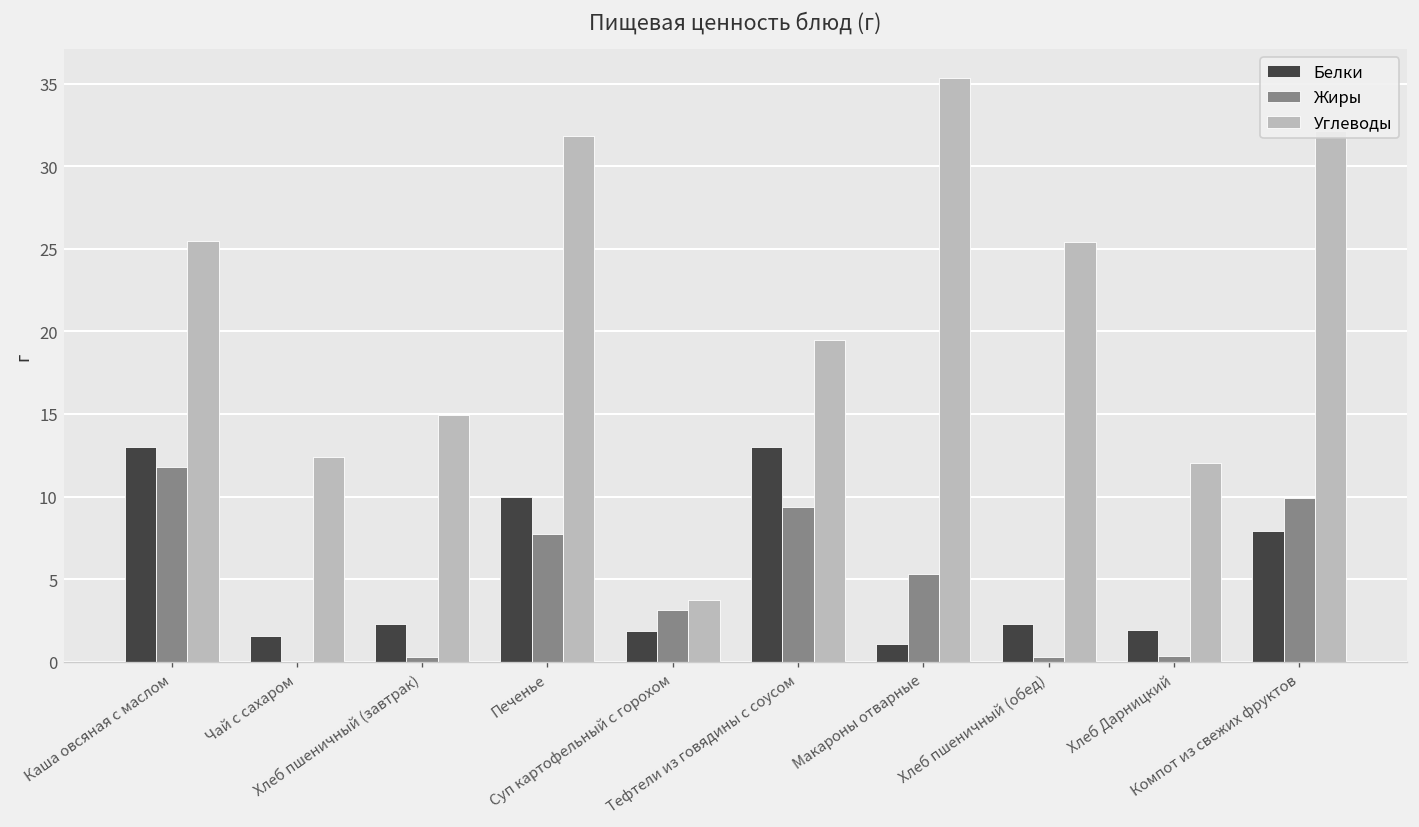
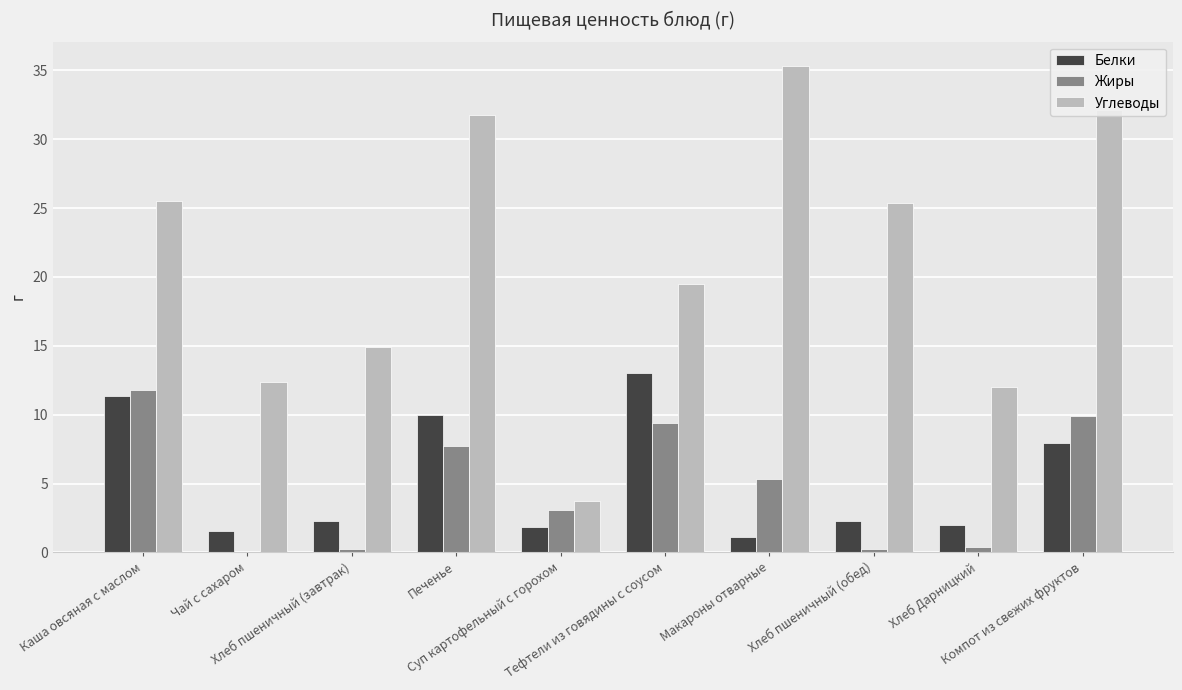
Белки, Каша овсяная с маслом: 13.0 -> 11.3
